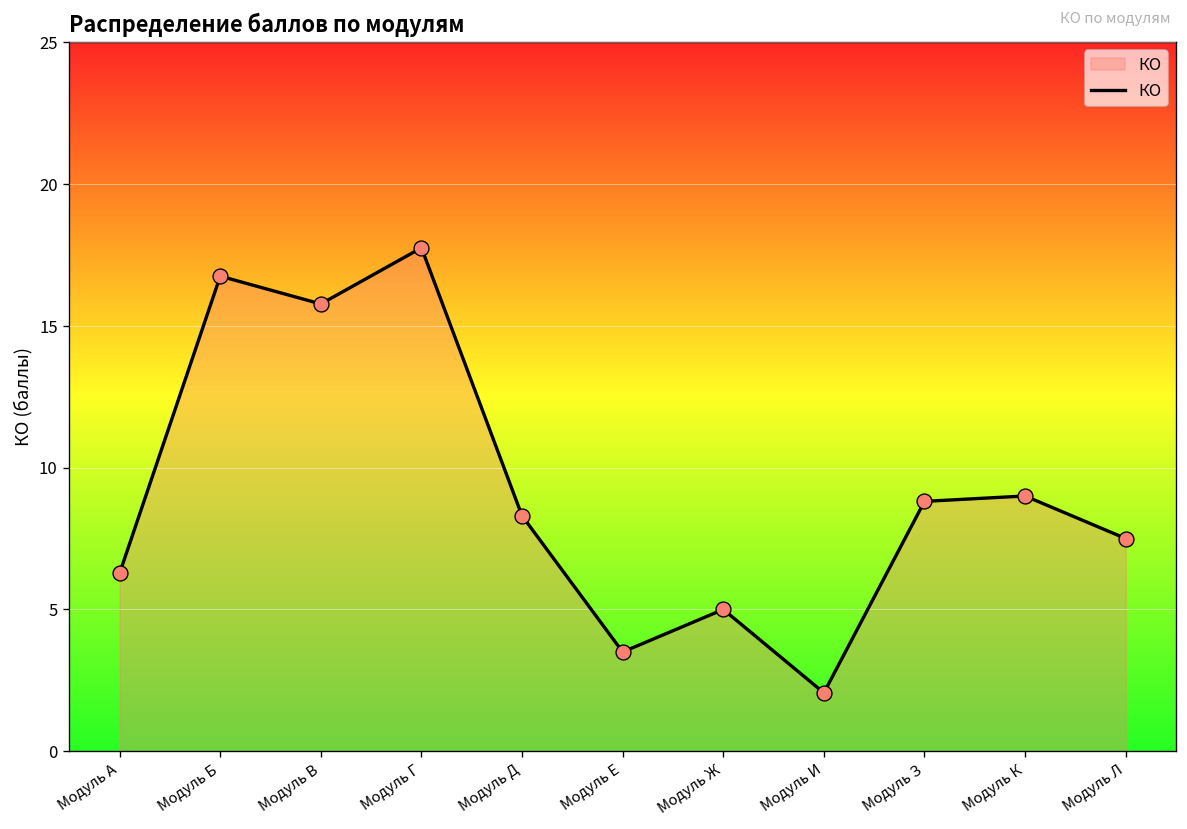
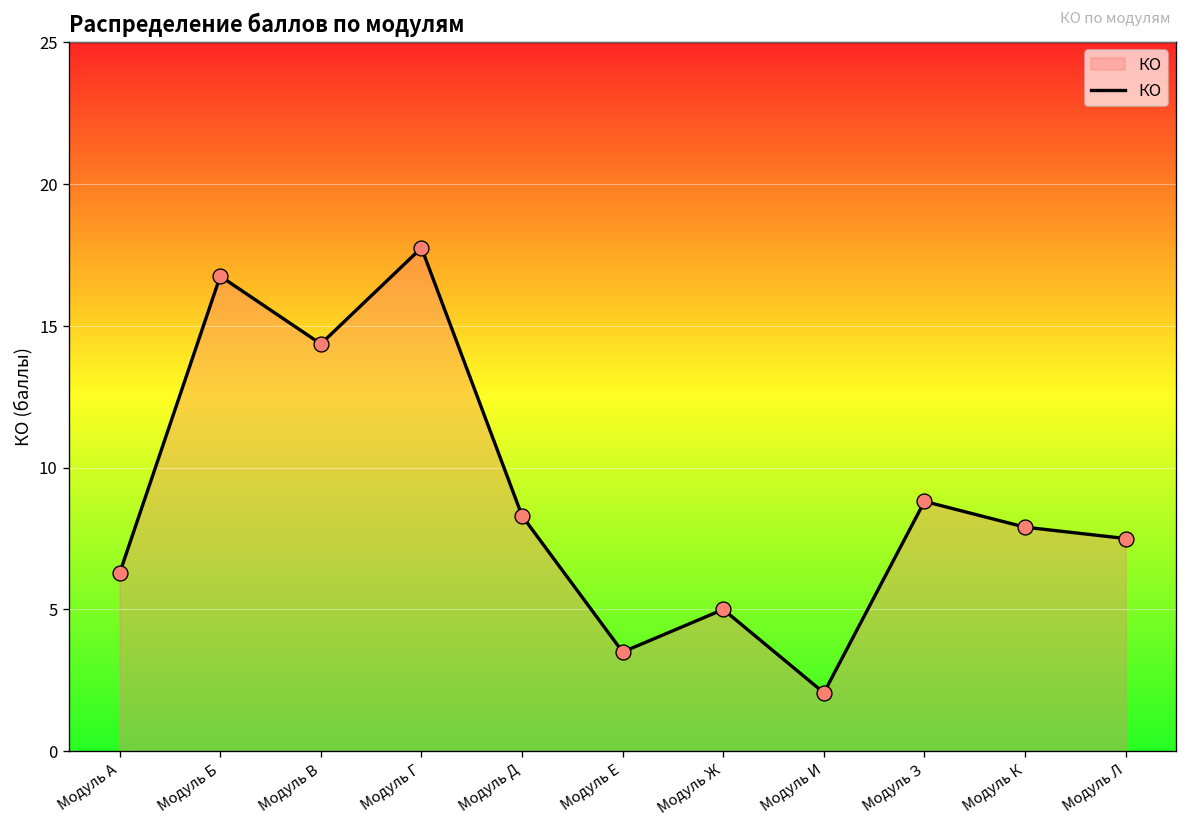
Модуль В: 15.8 -> 14.4
Модуль К: 9.0 -> 7.9
